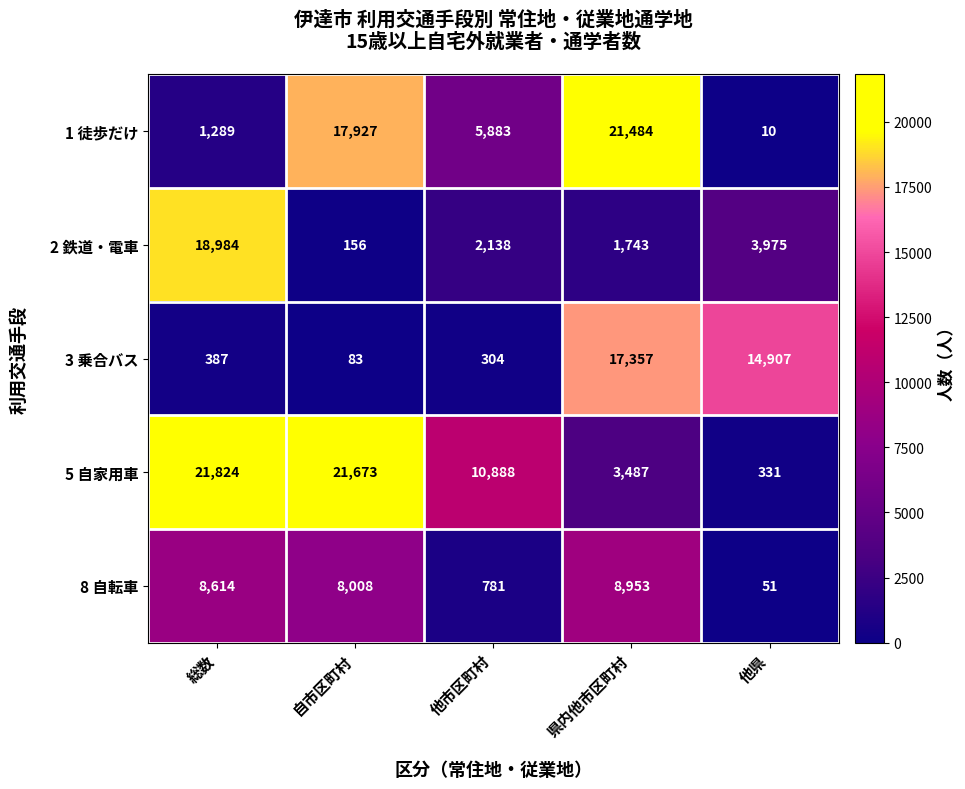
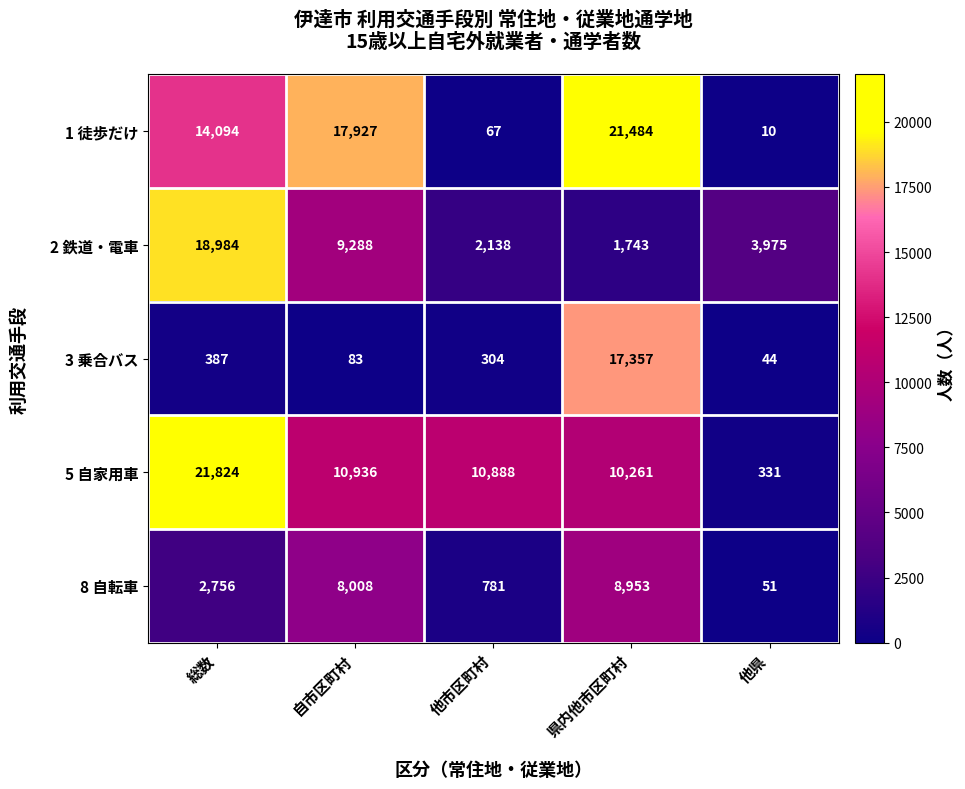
1 徒歩だけ, 総数: 1,289 -> 14,094
1 徒歩だけ, 他市区町村: 5,883 -> 67
2 鉄道・電車, 自市区町村: 156 -> 9,288
3 乗合バス, 他県: 14,907 -> 44
5 自家用車, 自市区町村: 21,673 -> 10,936
5 自家用車, 県内他市区町村: 3,487 -> 10,261
8 自転車, 総数: 8,614 -> 2,756
